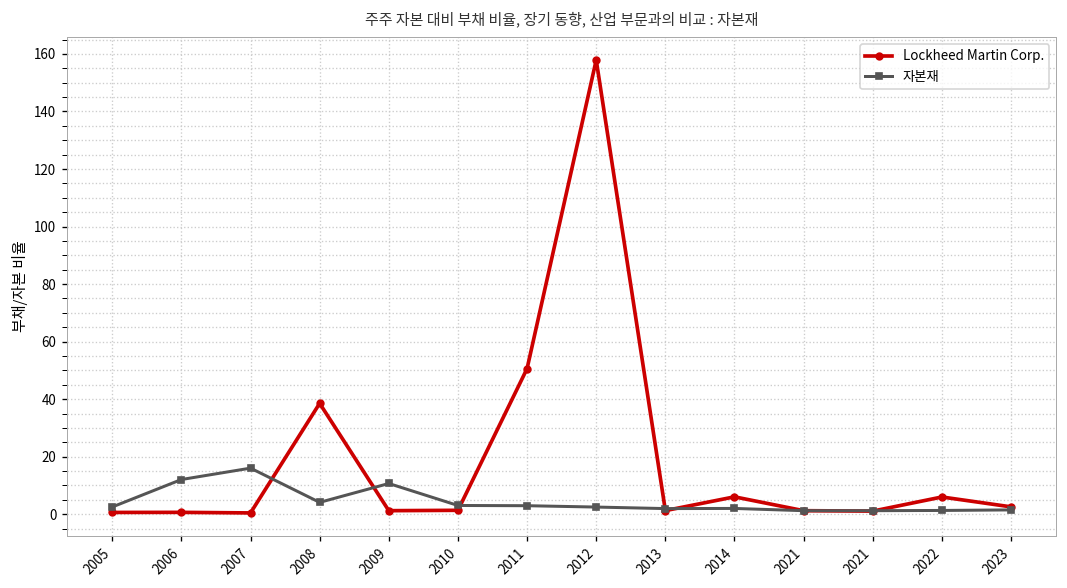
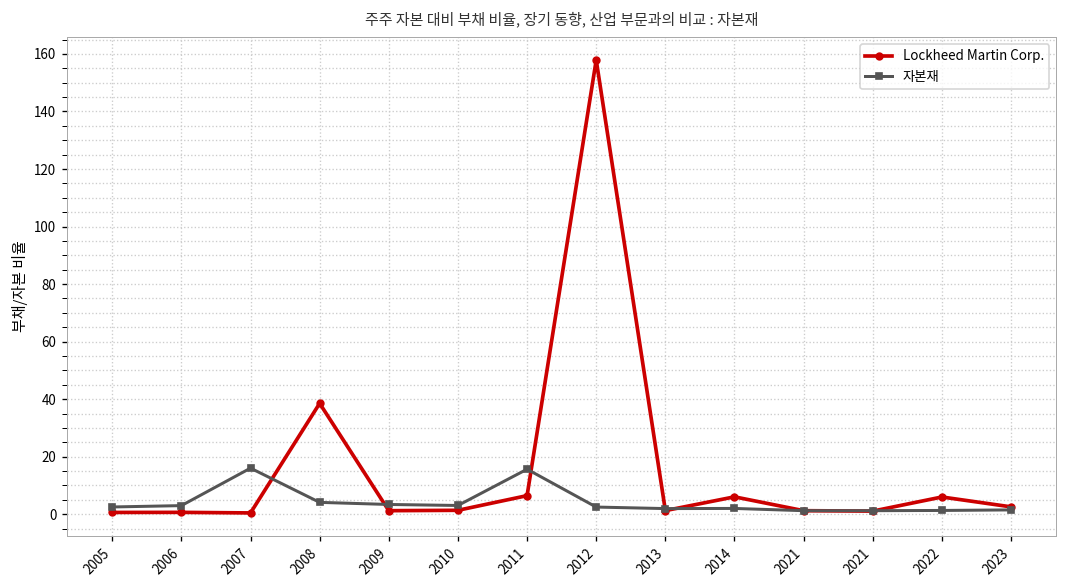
자본재, 2006: 12 -> 3
자본재, 2009: 11 -> 3
Lockheed Martin Corp., 2011: 51 -> 6
자본재, 2011: 3 -> 16
